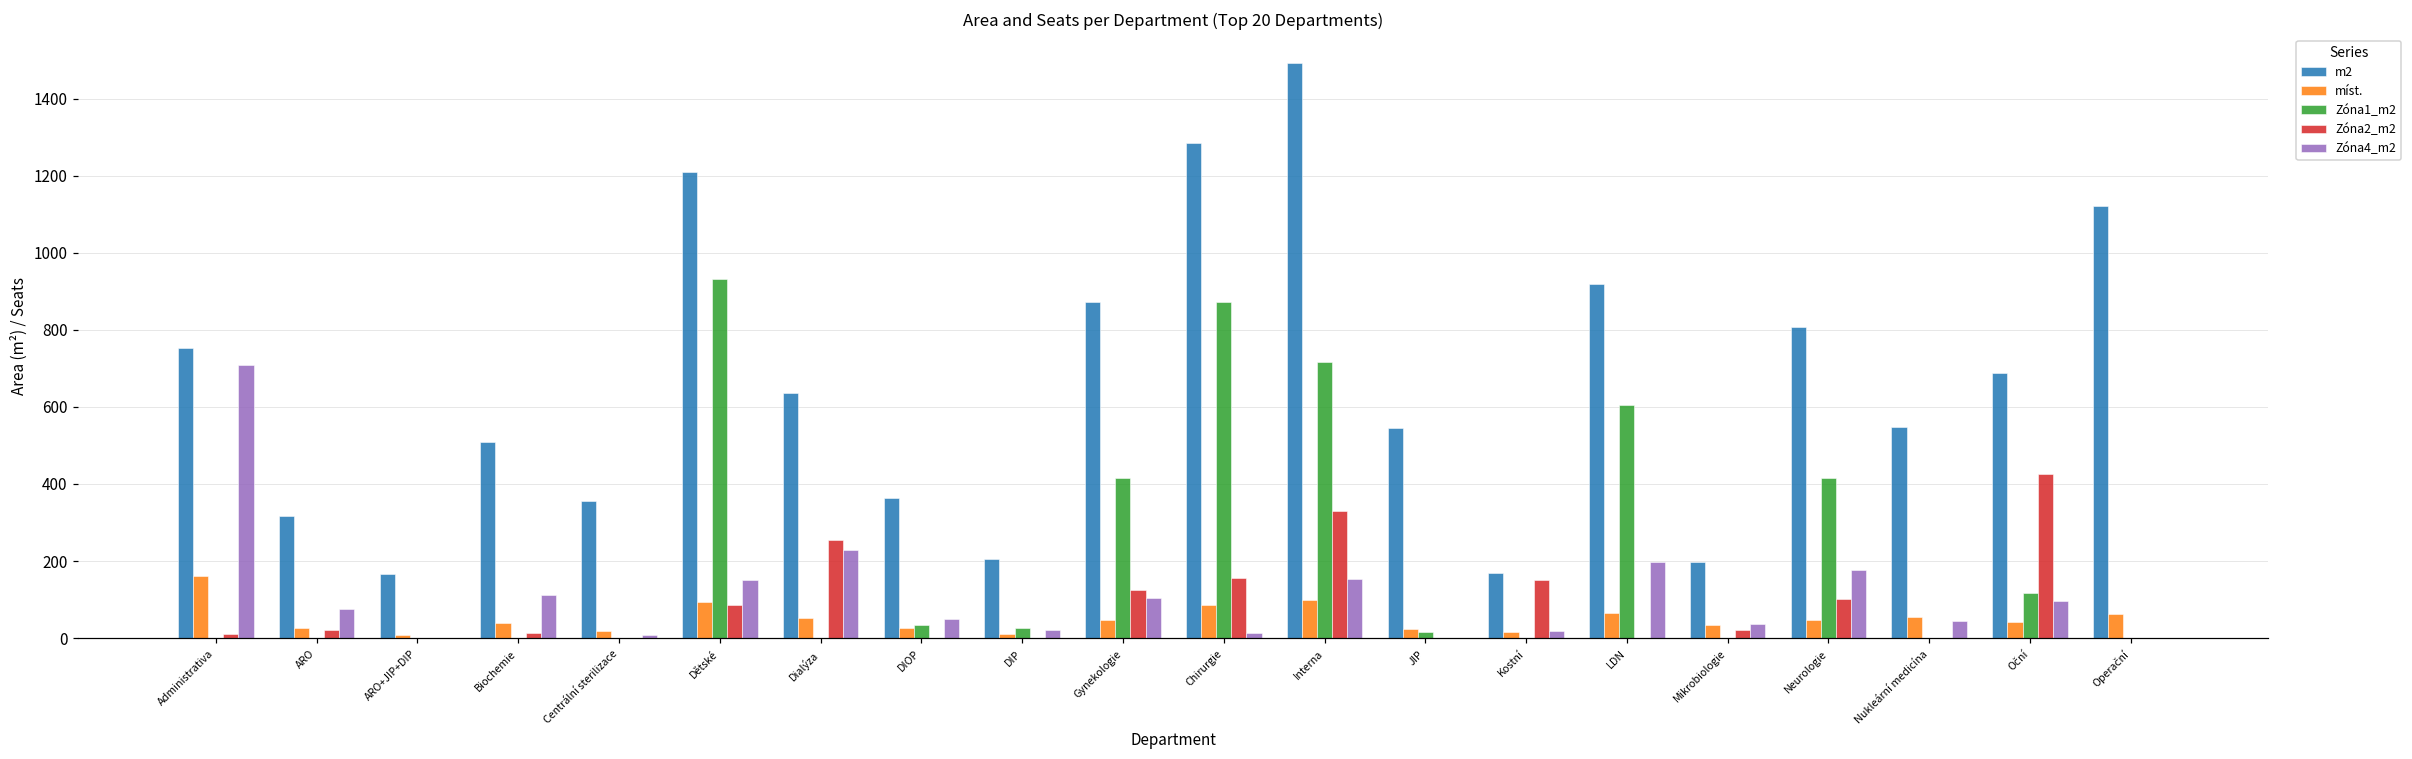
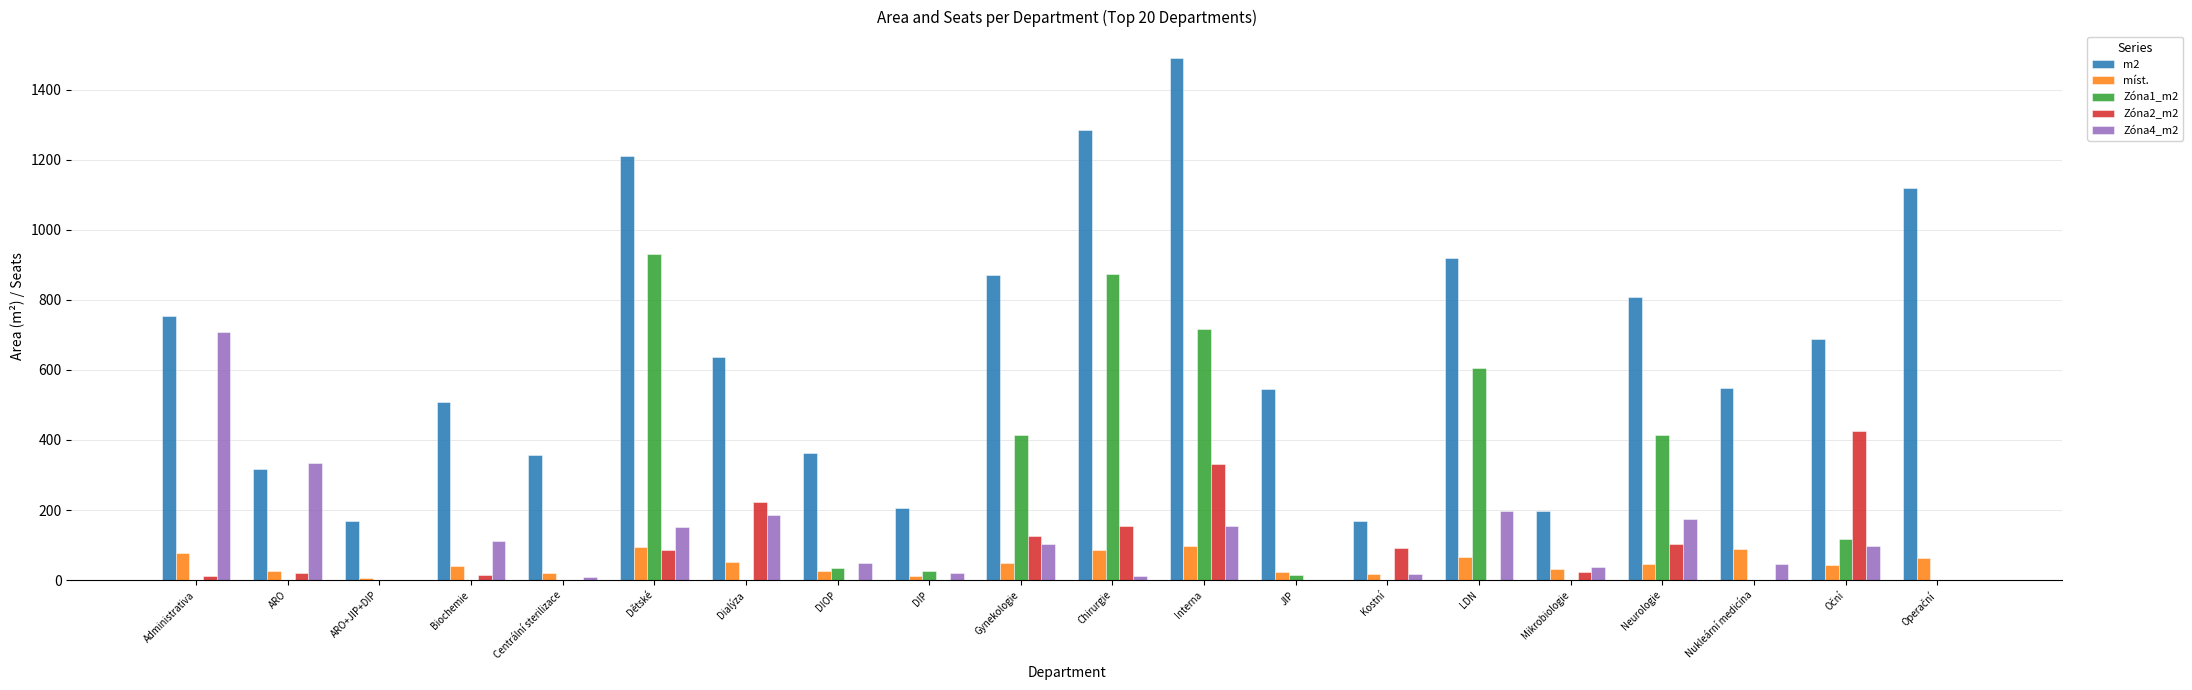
míst., Administrativa: 160 -> 80
Zóna4_m2, ARO: 70 -> 340
Zóna2_m2, Dialýza: 260 -> 220
Zóna4_m2, Dialýza: 230 -> 190
Zóna2_m2, Kostní: 150 -> 90
míst., Nukleární medicína: 50 -> 90
